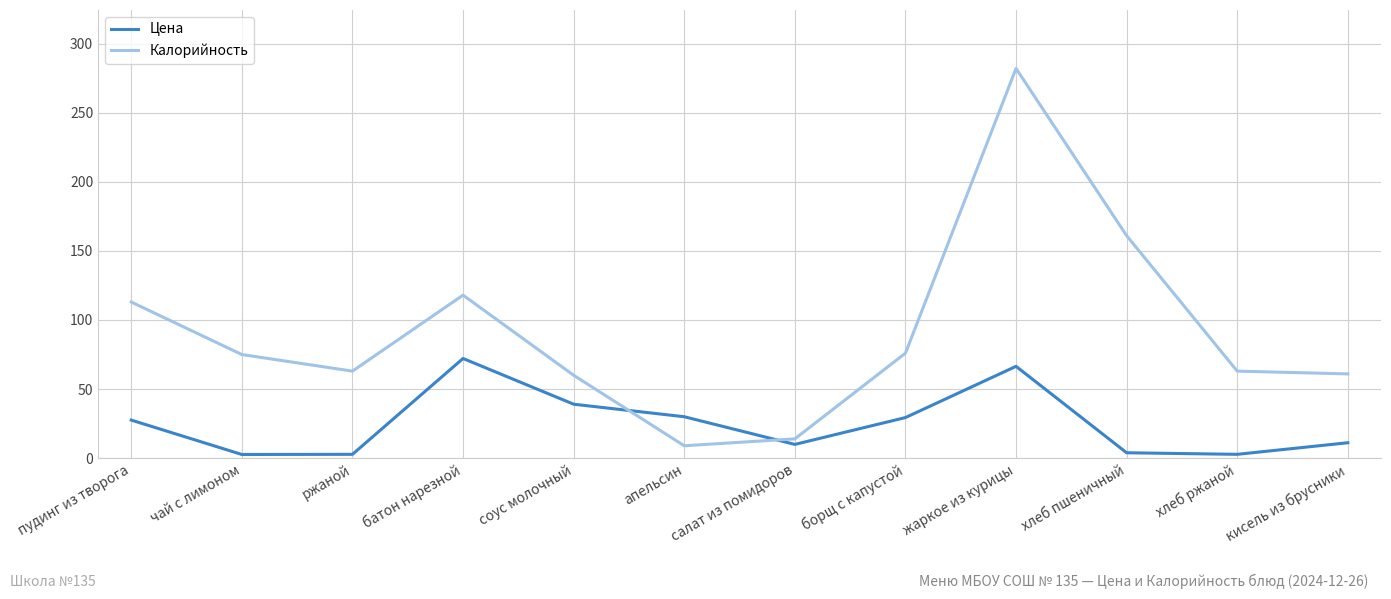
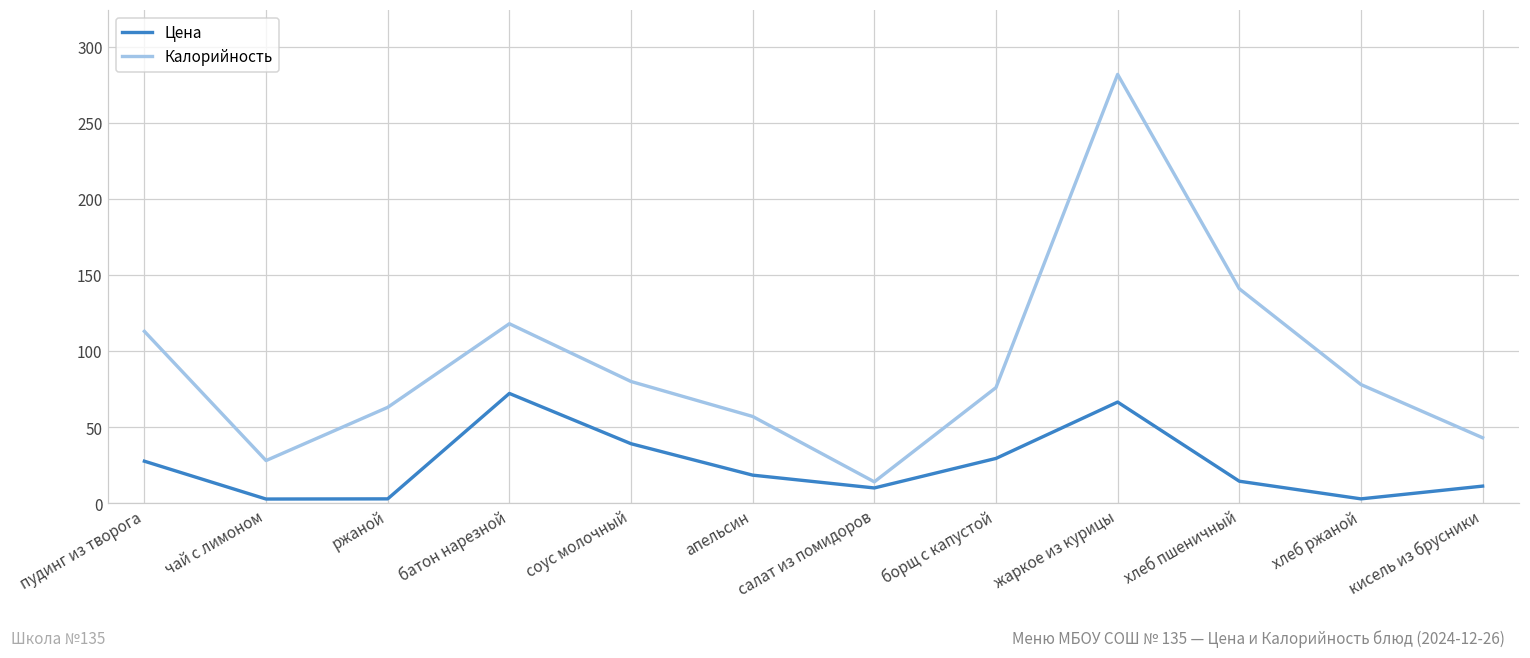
Калорийность, чай с лимоном: 75 -> 28
Калорийность, соус молочный: 60 -> 80
Цена, апельсин: 30 -> 18
Калорийность, апельсин: 9 -> 57
Цена, хлеб пшеничный: 4 -> 14
Калорийность, хлеб пшеничный: 161 -> 141
Калорийность, хлеб ржаной: 63 -> 78
Калорийность, кисель из брусники: 61 -> 43
